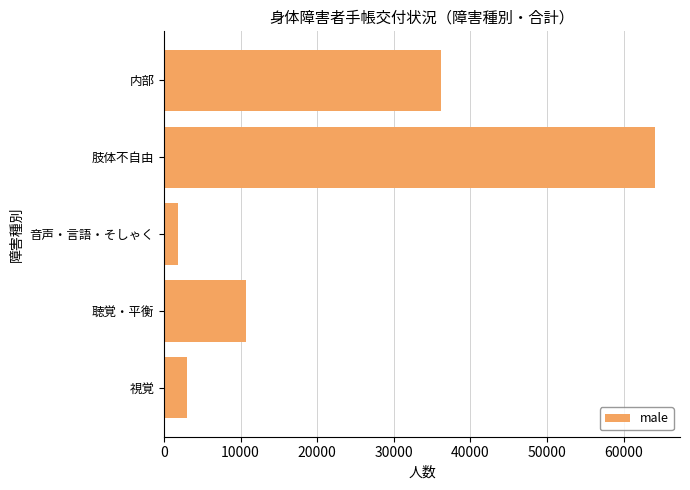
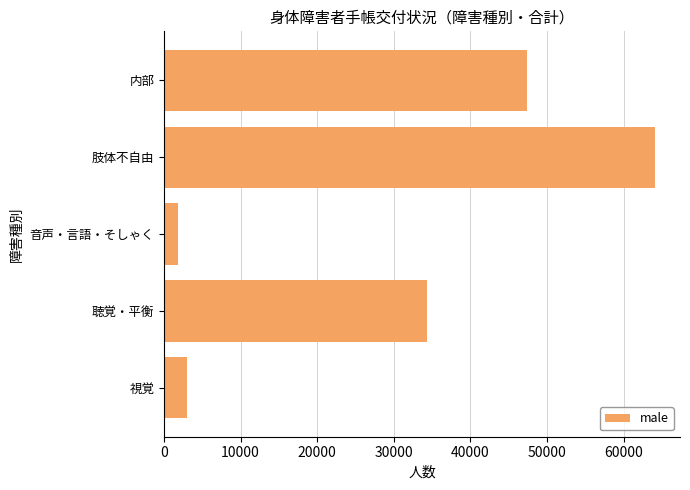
内部: 36000 -> 47000
聴覚・平衡: 11000 -> 34000
